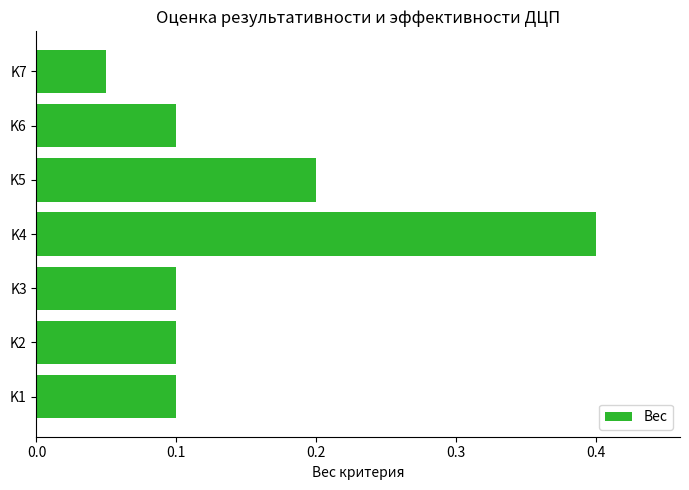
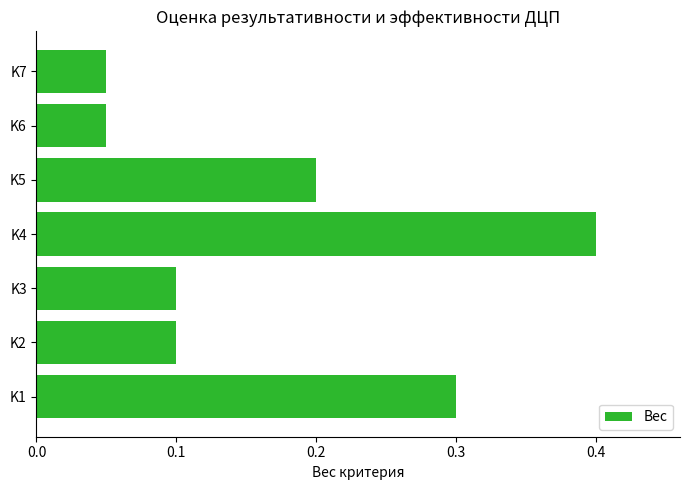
K6: 0.10 -> 0.05
K1: 0.1 -> 0.3
